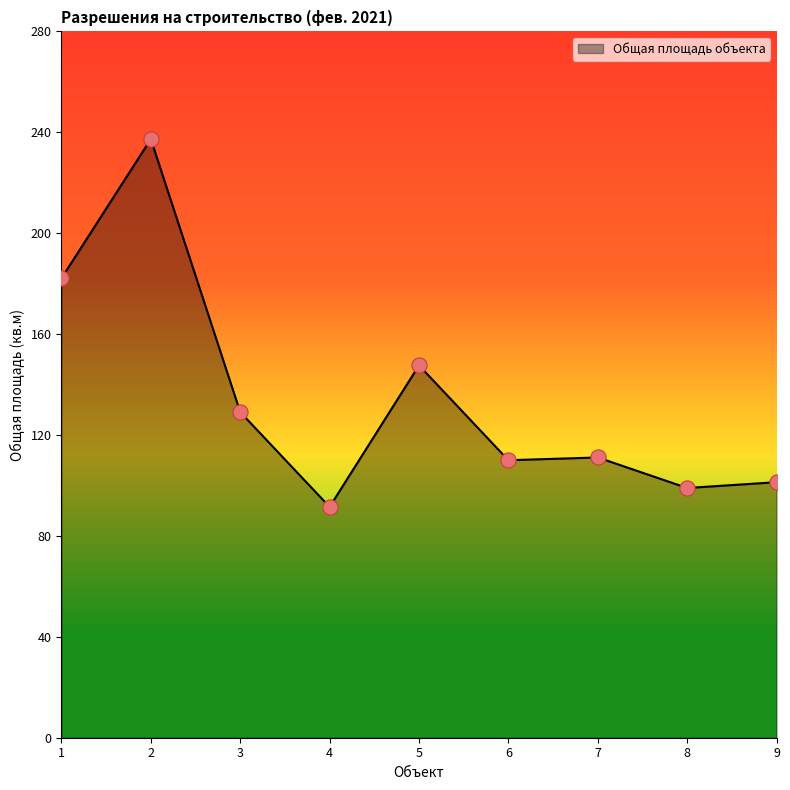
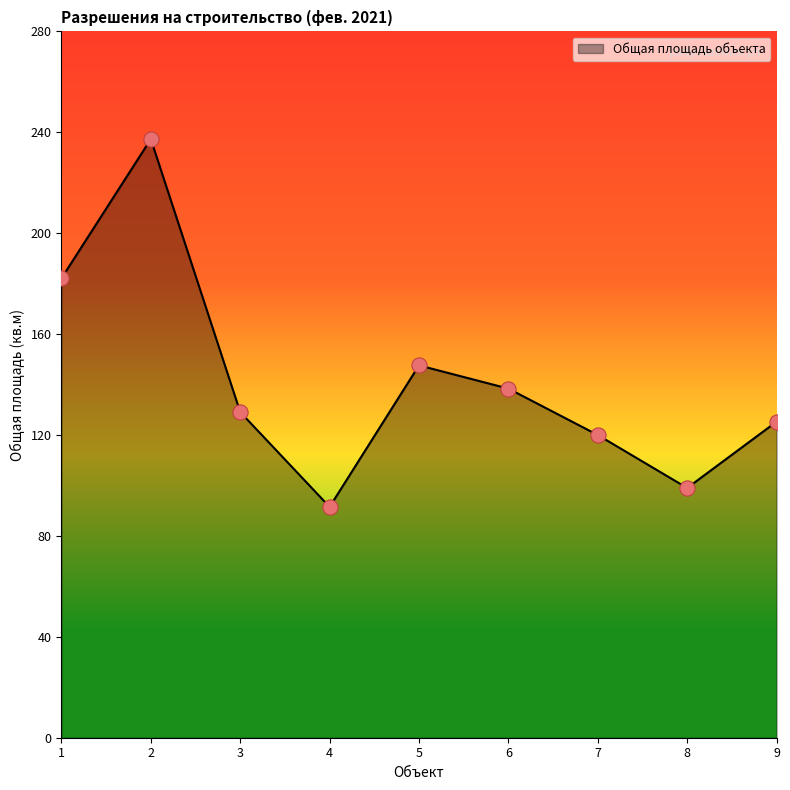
6: 110 -> 138
7: 111 -> 120
9: 101 -> 125
